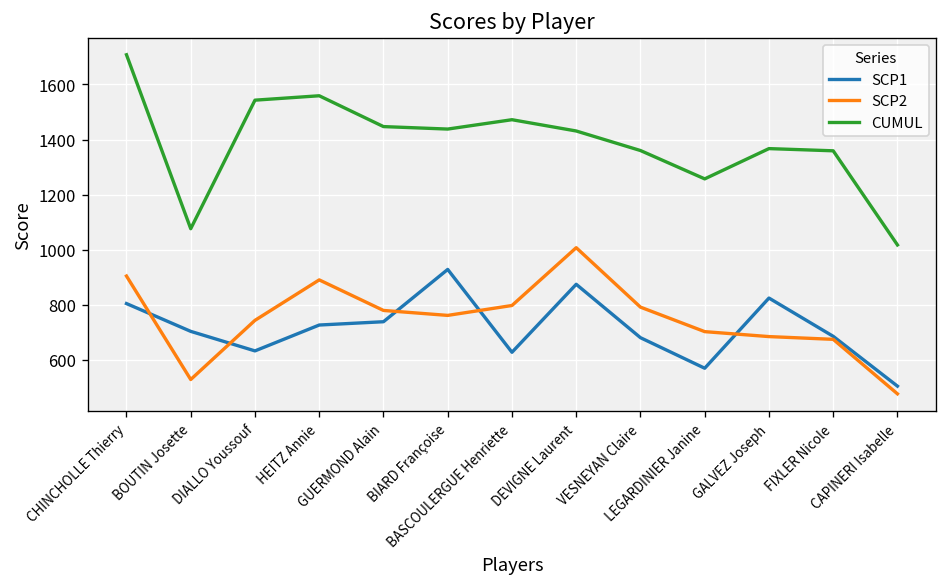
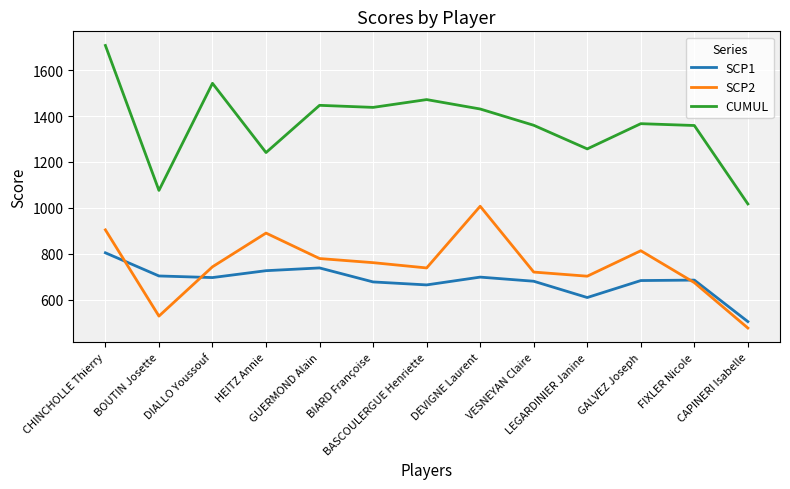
SCP1, DIALLO Youssouf: 630 -> 700
CUMUL, HEITZ Annie: 1560 -> 1240
SCP1, BIARD Françoise: 930 -> 680
SCP1, BASCOULERGUE Henriette: 630 -> 660
SCP2, BASCOULERGUE Henriette: 800 -> 740
SCP1, DEVIGNE Laurent: 870 -> 700
SCP2, VESNEYAN Claire: 790 -> 720
SCP1, LEGARDINIER Janine: 570 -> 610
SCP1, GALVEZ Joseph: 820 -> 680
SCP2, GALVEZ Joseph: 680 -> 810
